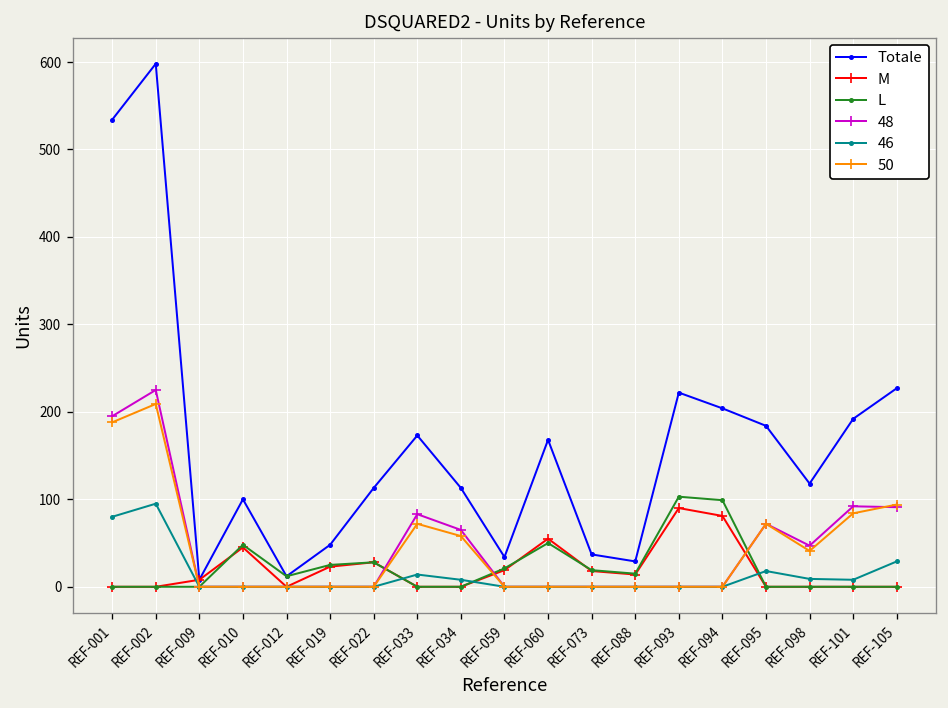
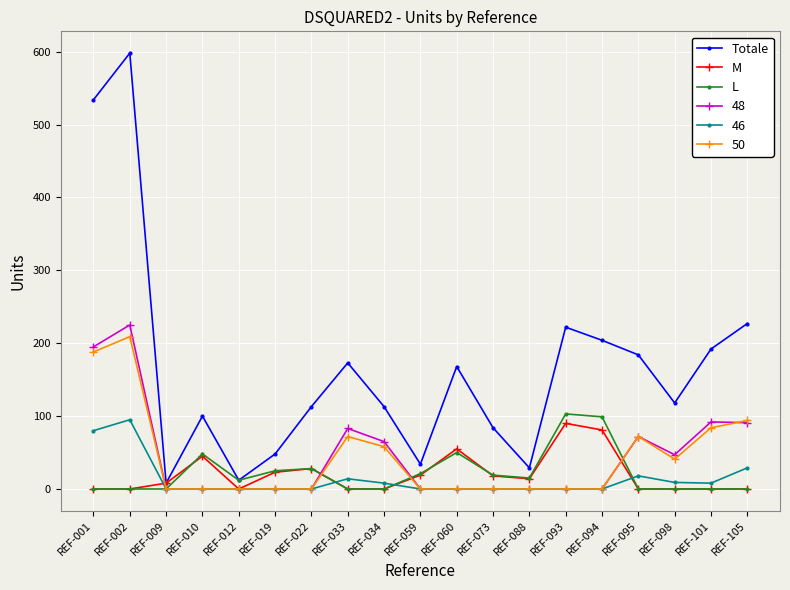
Totale, REF-073: 40 -> 80
